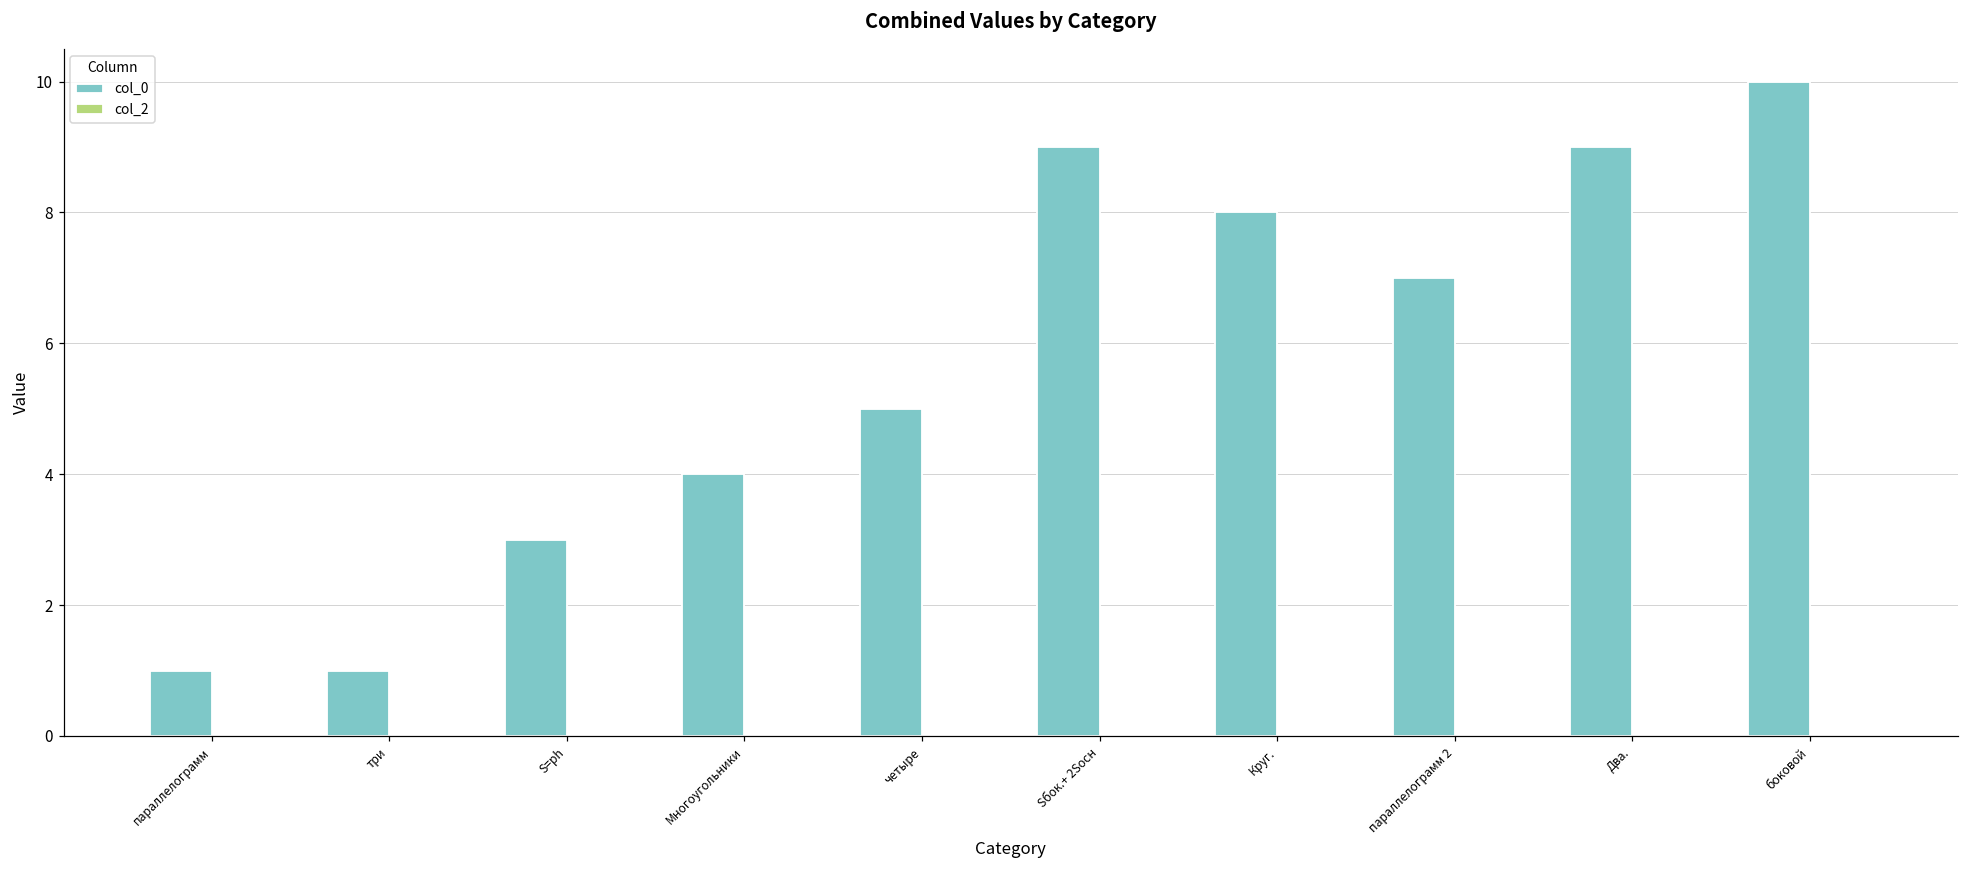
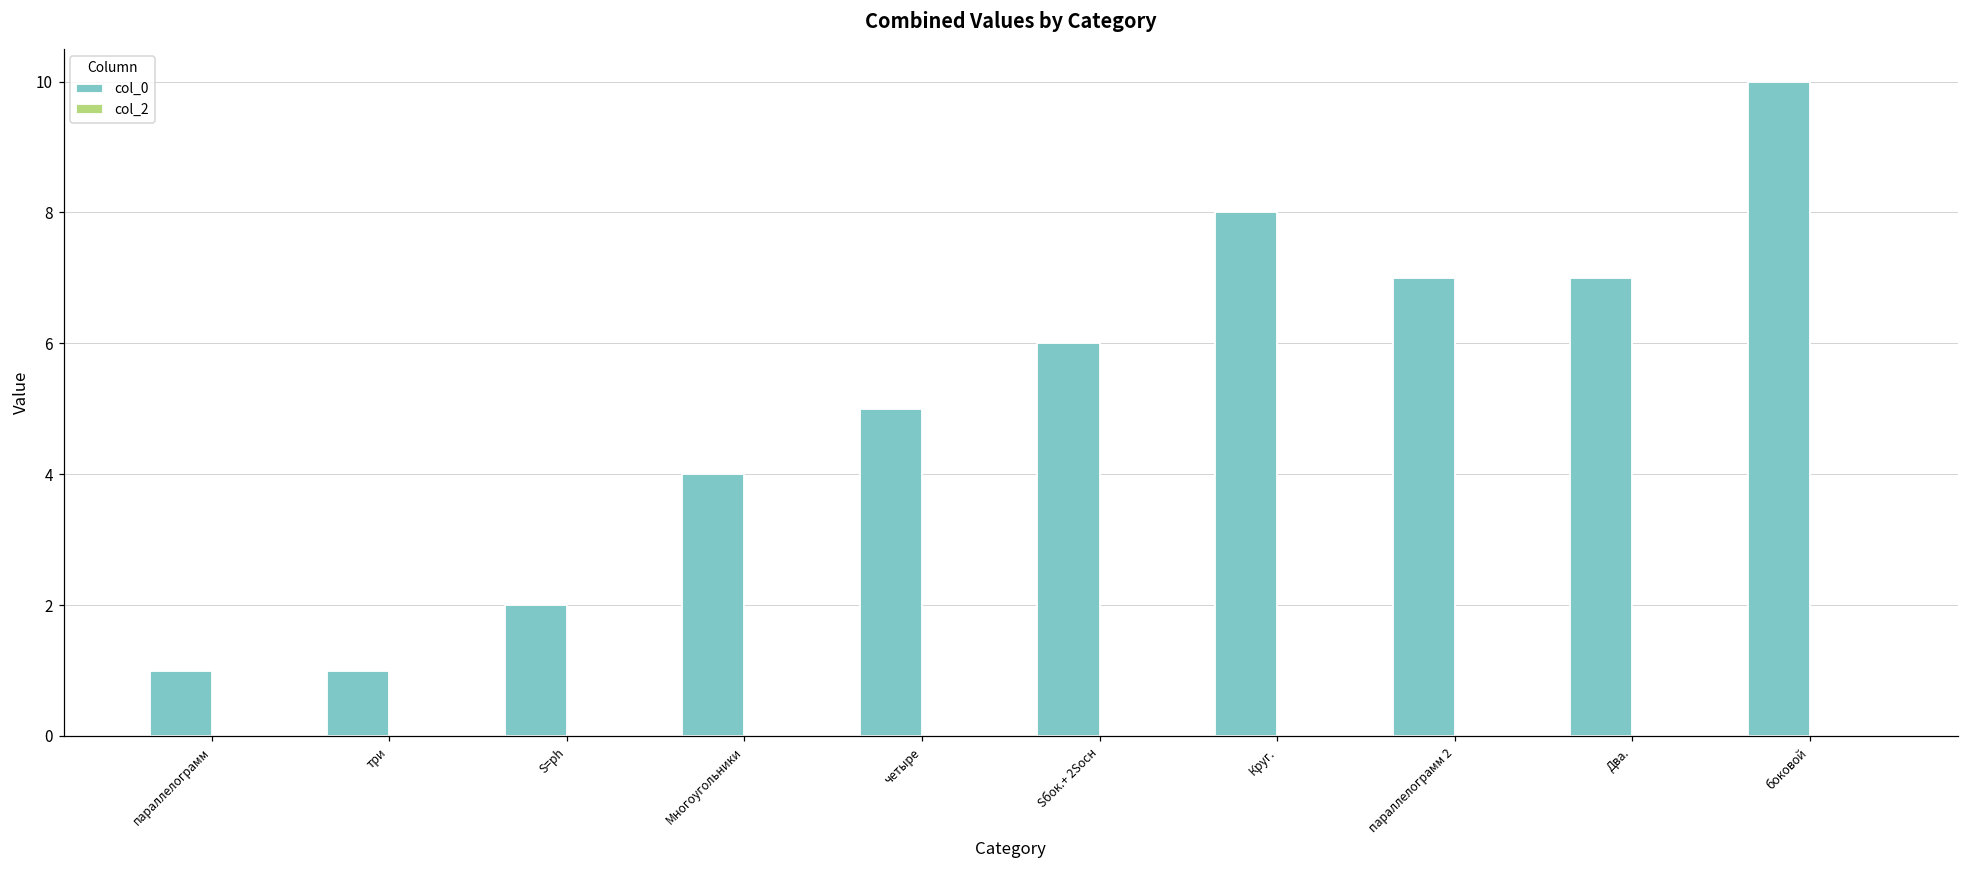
col_0, S=рh: 3 -> 2
col_0, Sбок.+ 2Sосн: 9 -> 6
col_0, Два.: 9 -> 7
